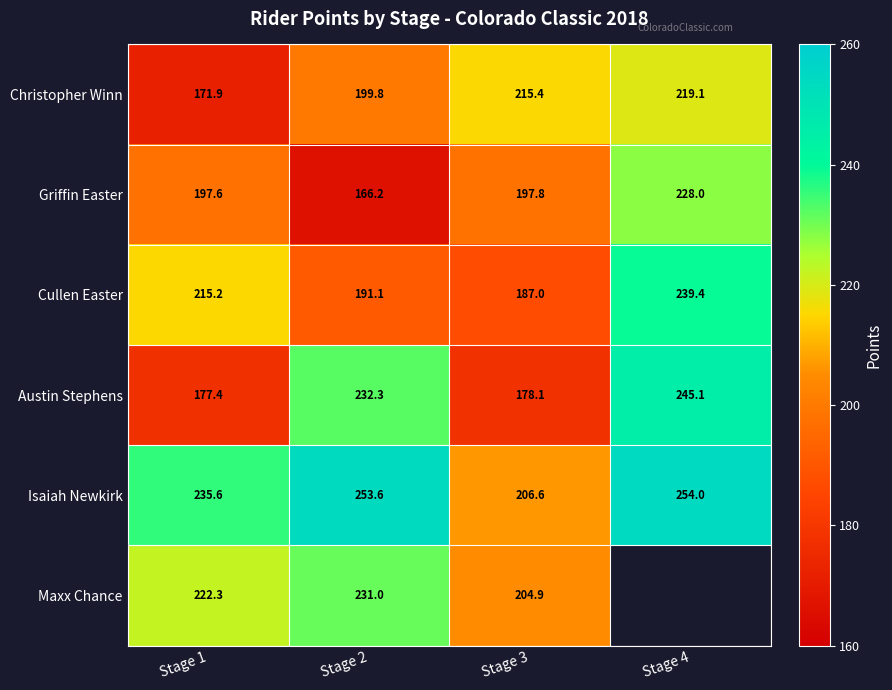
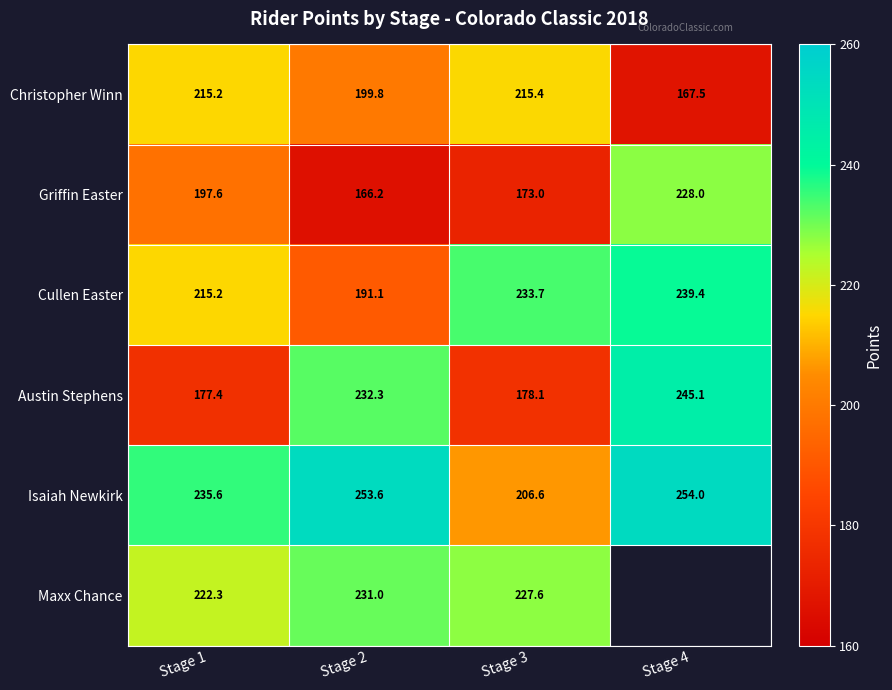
Christopher Winn, Stage 1: 171.9 -> 215.2
Christopher Winn, Stage 4: 219.1 -> 167.5
Griffin Easter, Stage 3: 197.8 -> 173.0
Cullen Easter, Stage 3: 187.0 -> 233.7
Maxx Chance, Stage 3: 204.9 -> 227.6
